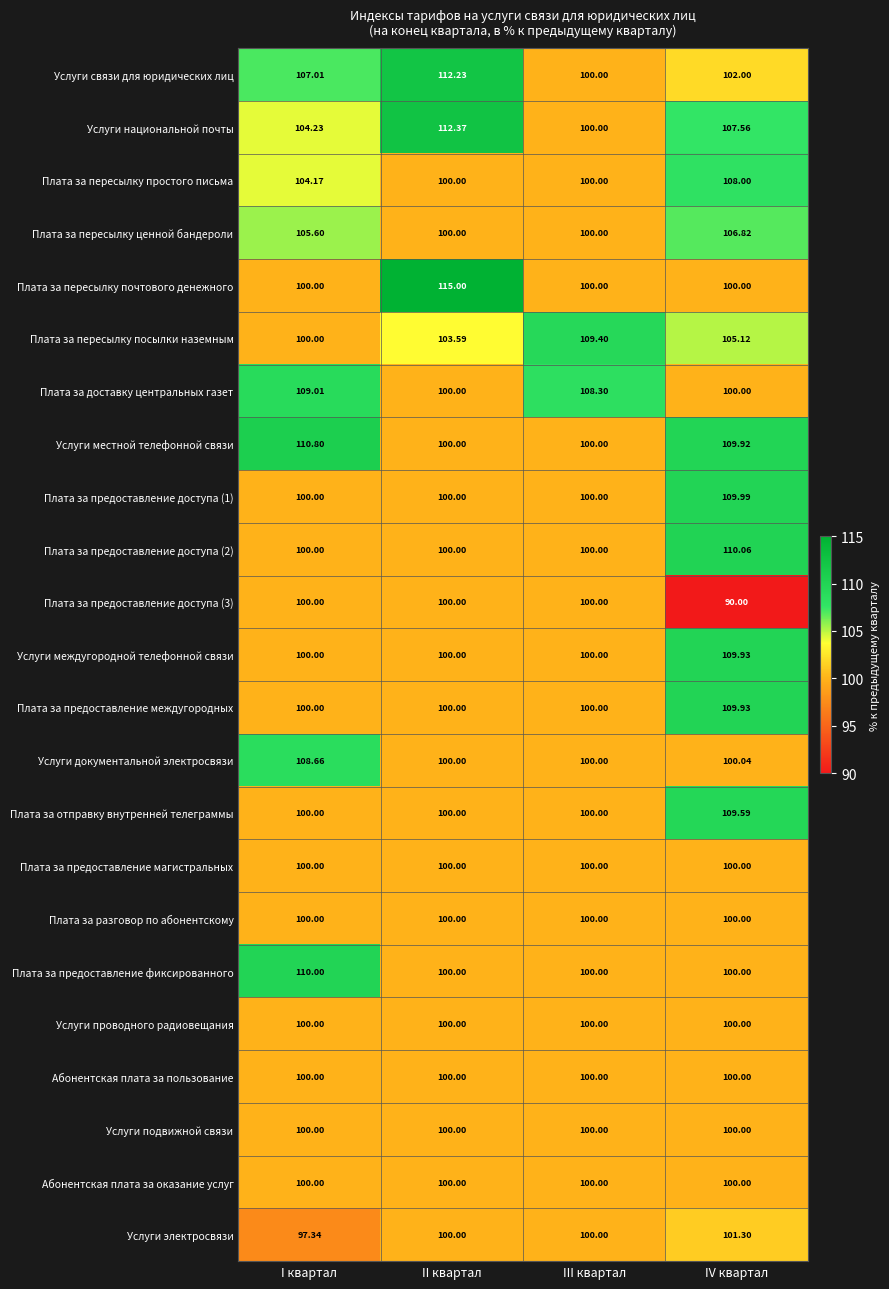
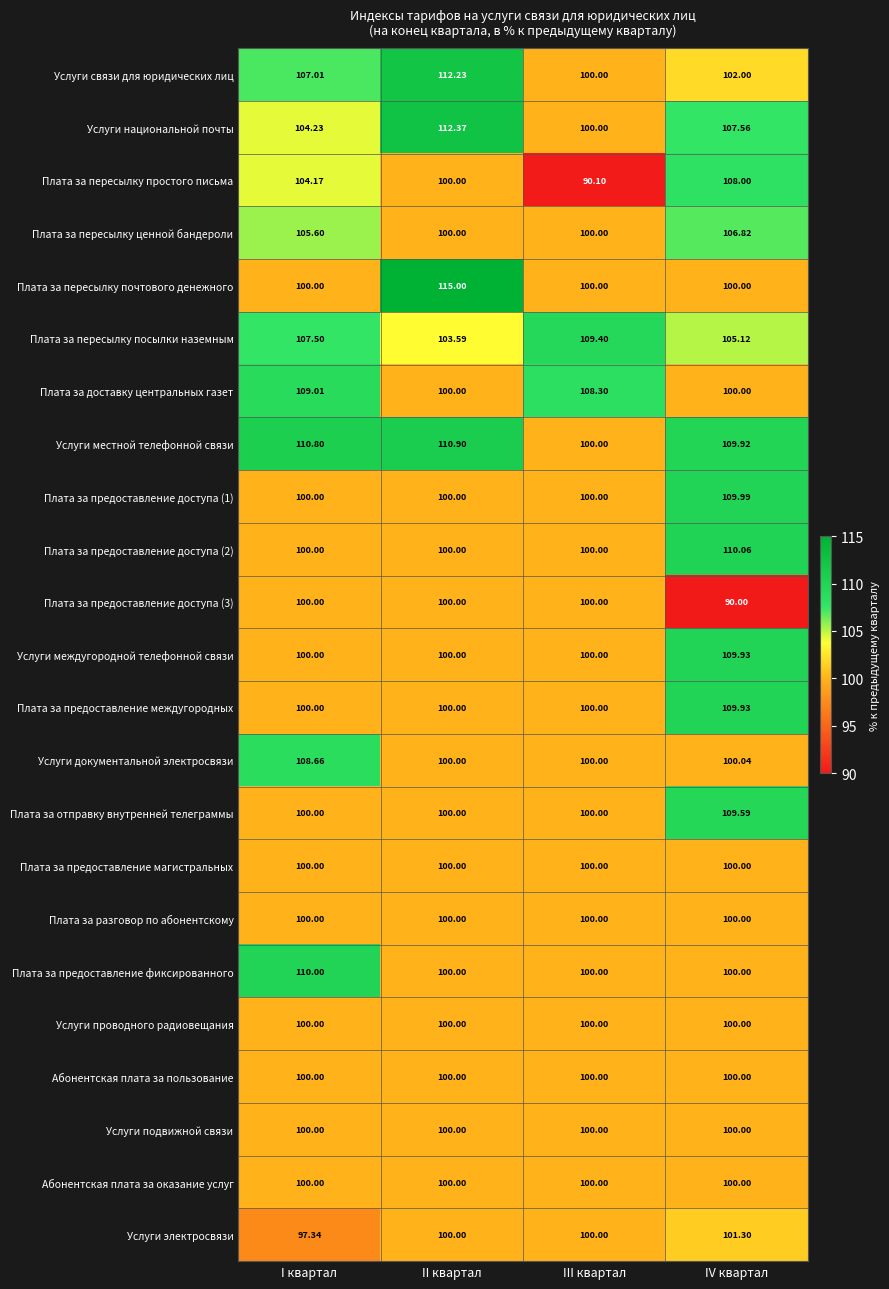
Плата за пересылку простого письма, III квартал: 100.00 -> 90.10
Плата за пересылку посылки наземным, I квартал: 100.00 -> 107.50
Услуги местной телефонной связи, II квартал: 100.00 -> 110.90
